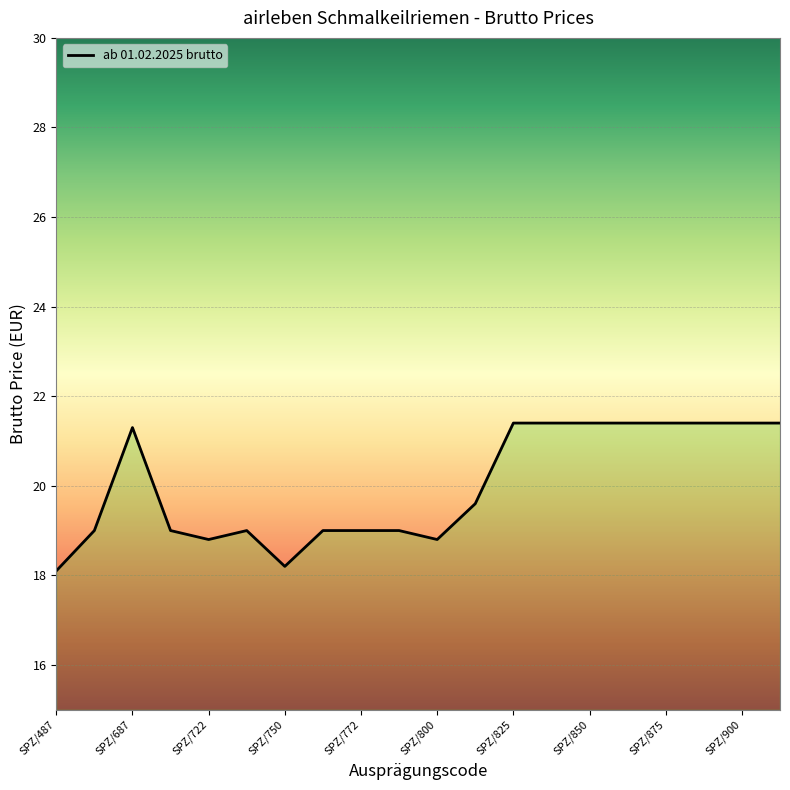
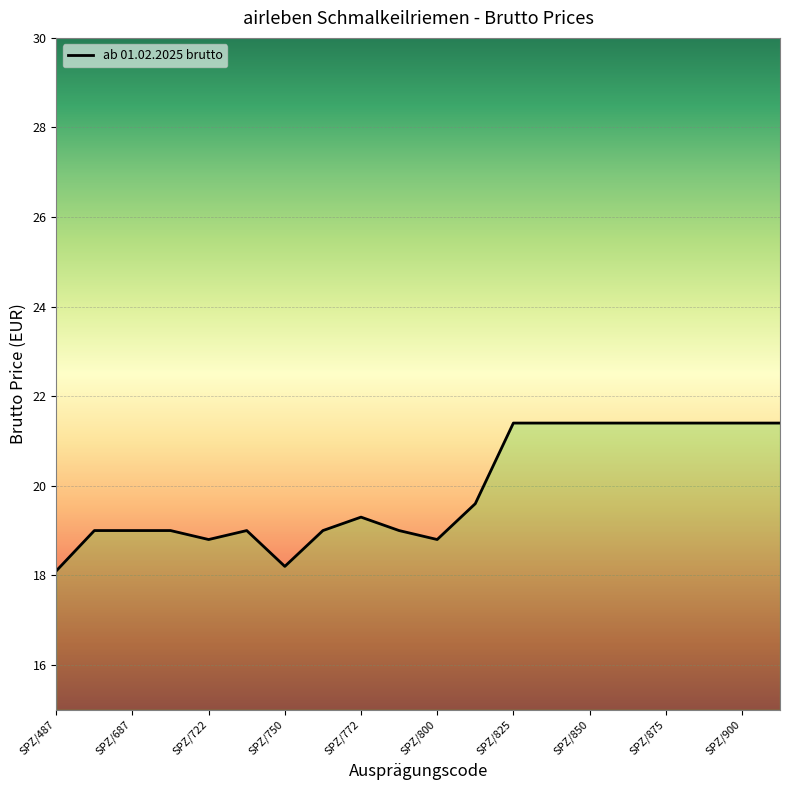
SPZ/687: 21.3 -> 19.0
SPZ/772: 19.0 -> 19.3
